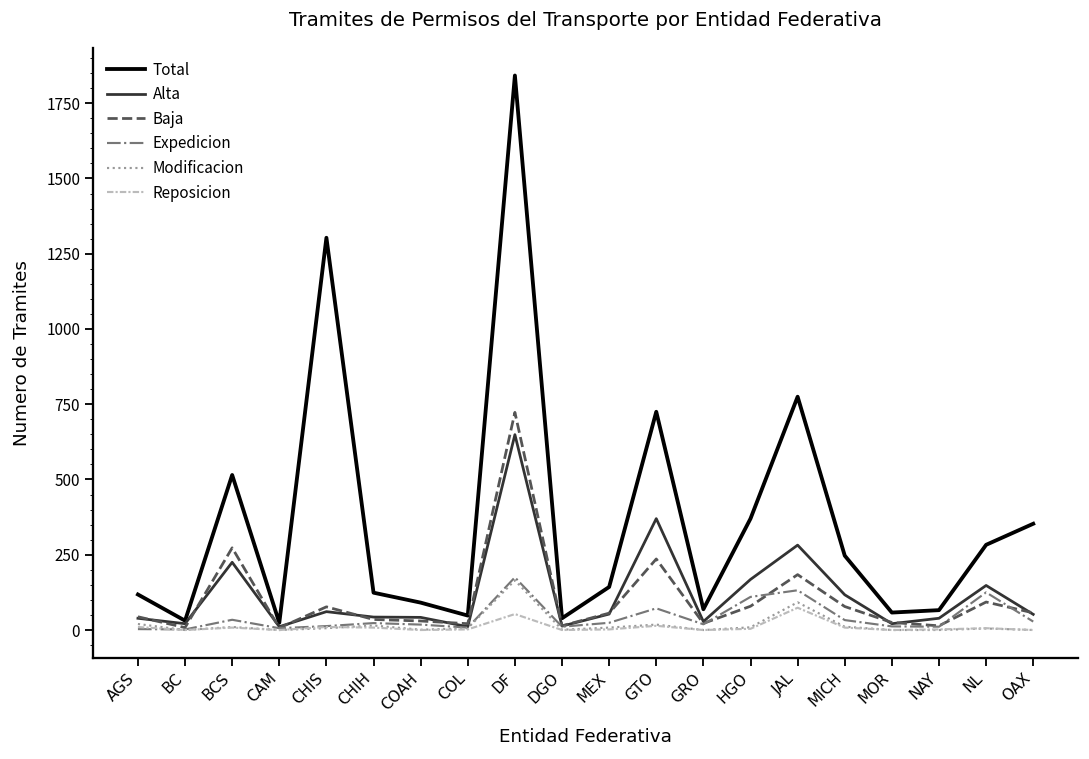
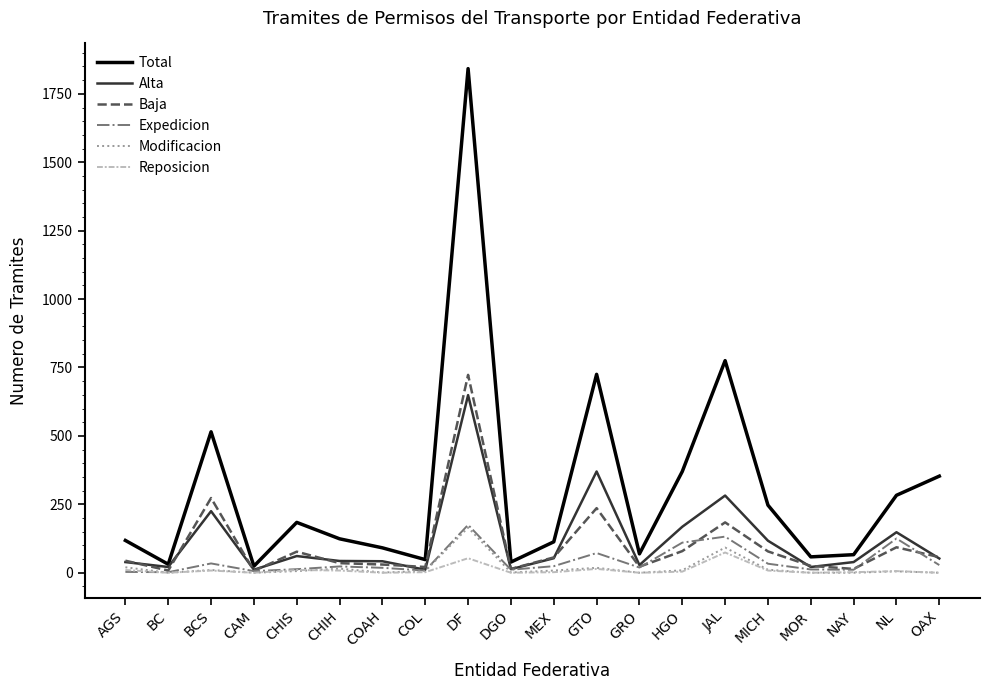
Total, CHIS: 1300 -> 180
Total, MEX: 140 -> 110
